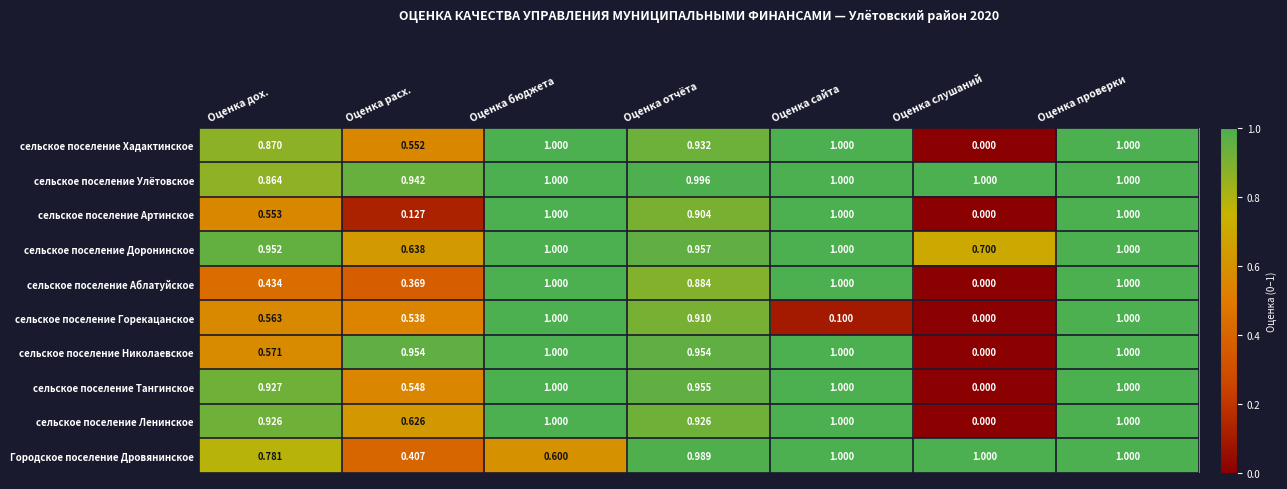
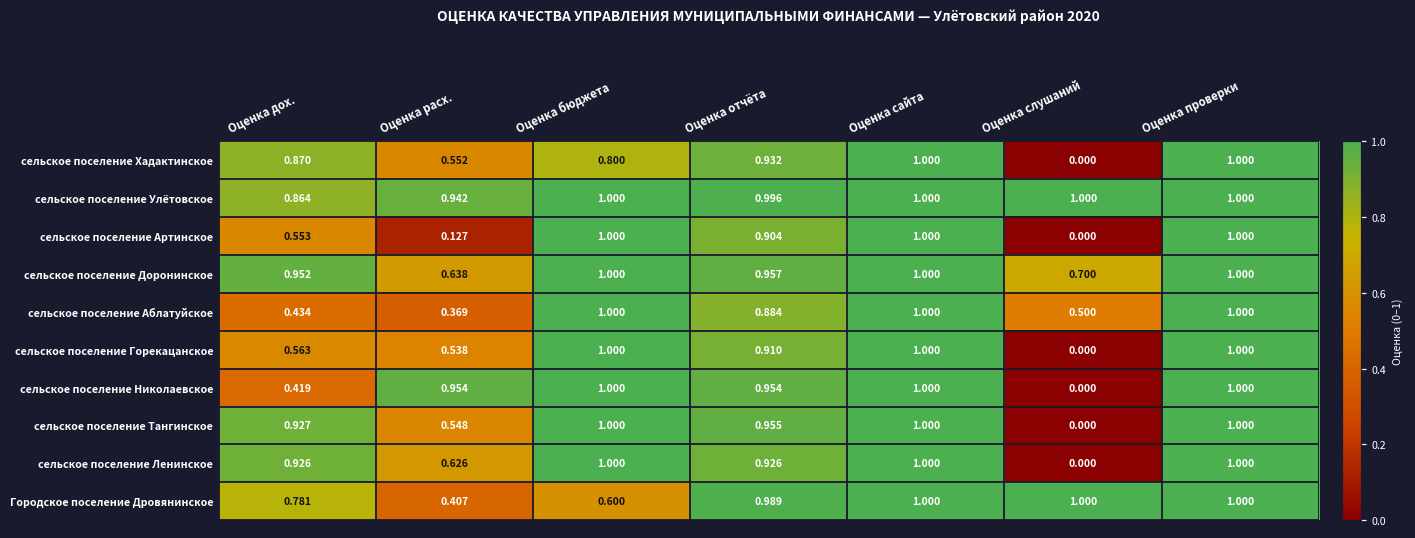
сельское поселение Хадактинское, Оценка бюджета: 1.000 -> 0.800
сельское поселение Аблатуйское, Оценка слушаний: 0.000 -> 0.500
сельское поселение Горекацанское, Оценка сайта: 0.100 -> 1.000
сельское поселение Николаевское, Оценка дох.: 0.571 -> 0.419
